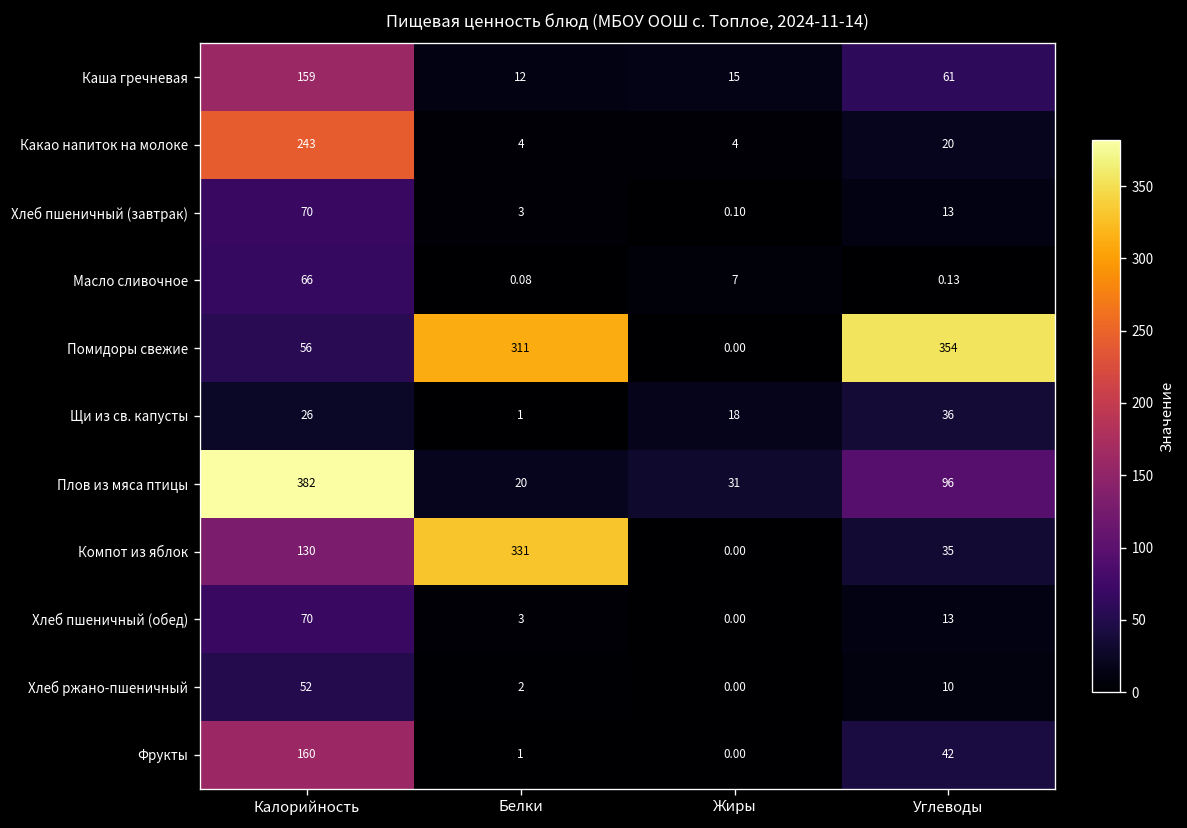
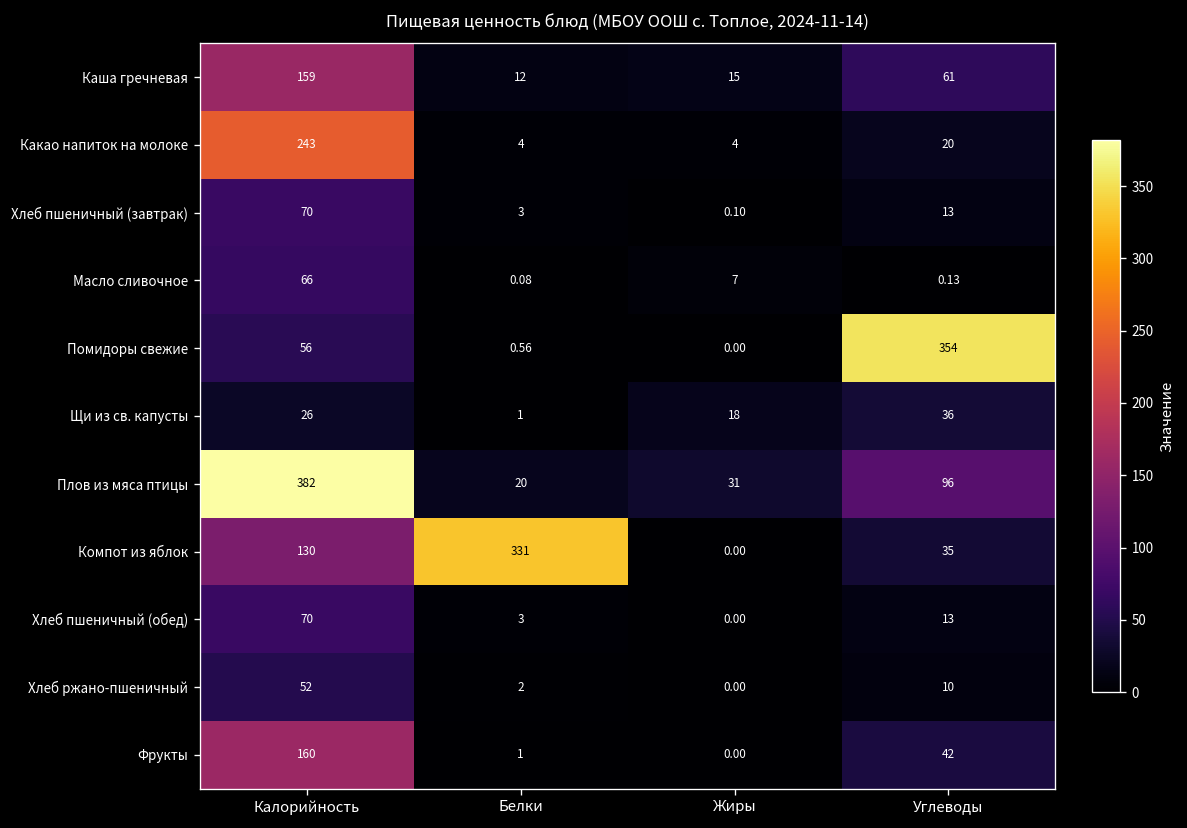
Помидоры свежие, Белки: 311 -> 0.56
